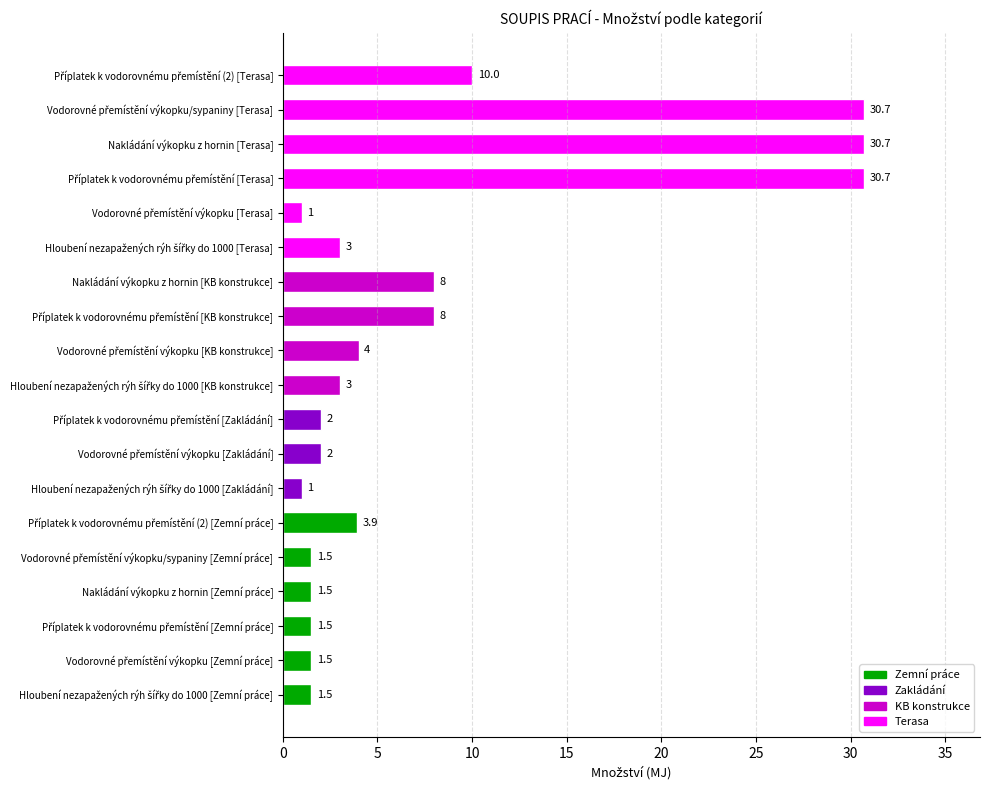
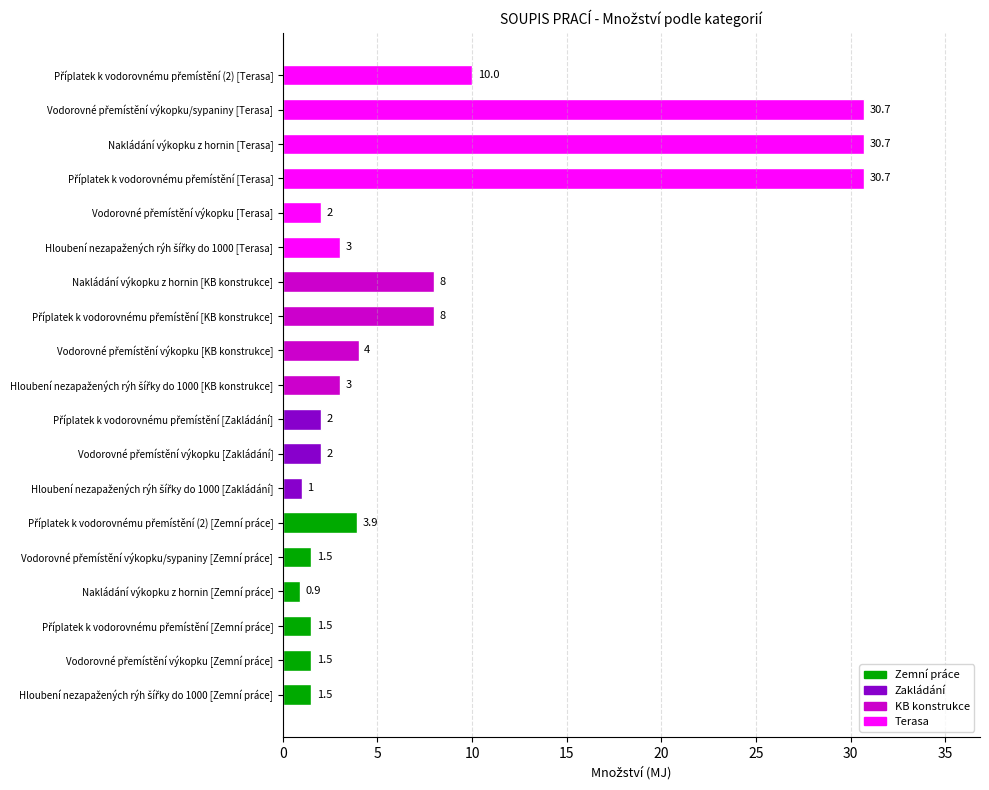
Vodorovné přemístění výkopku [Terasa]: 1 -> 2
Nakládání výkopku z hornin [Zemní práce]: 1.5 -> 0.9
